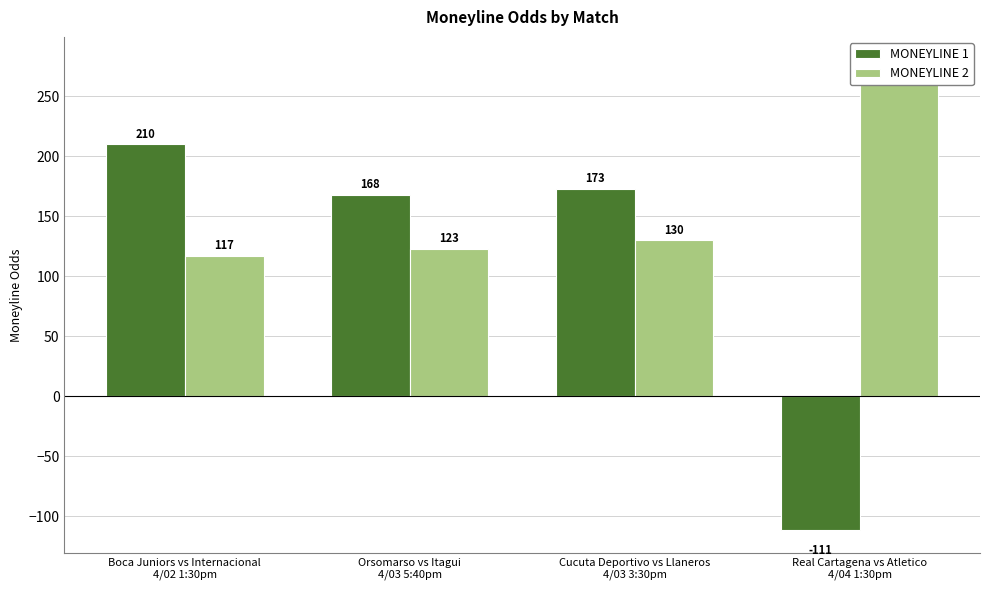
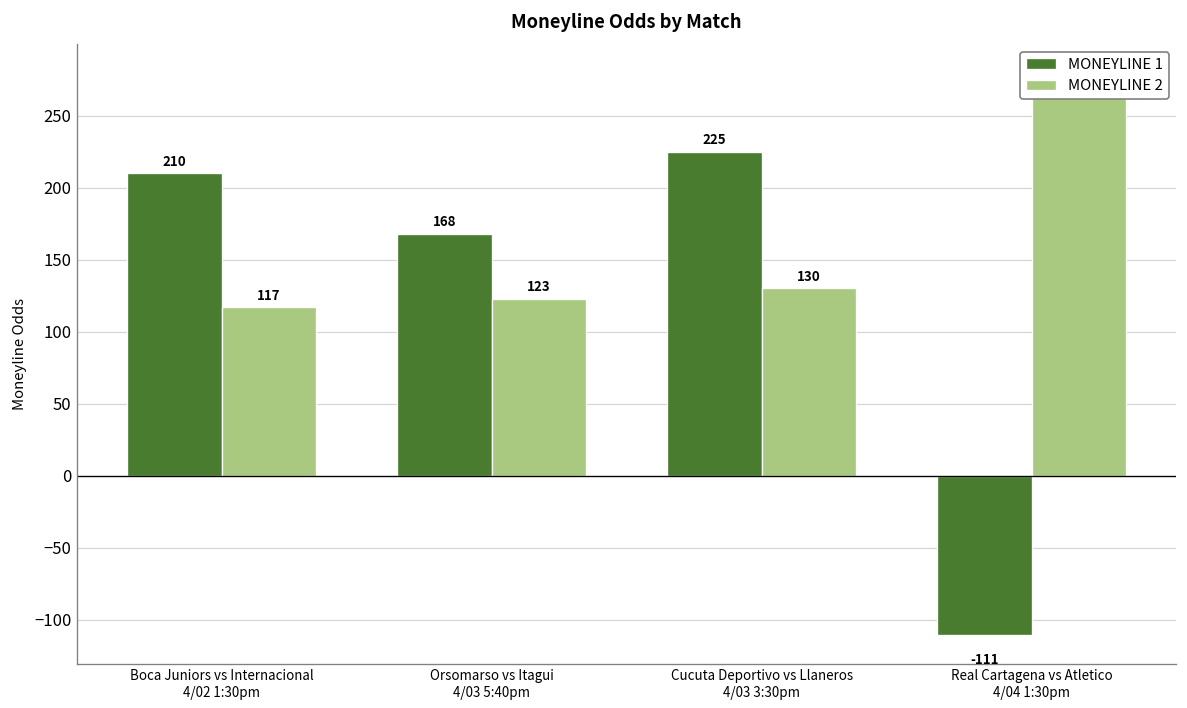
MONEYLINE 1, Cucuta Deportivo vs Llaneros 4/03 3:30pm: 173 -> 225
